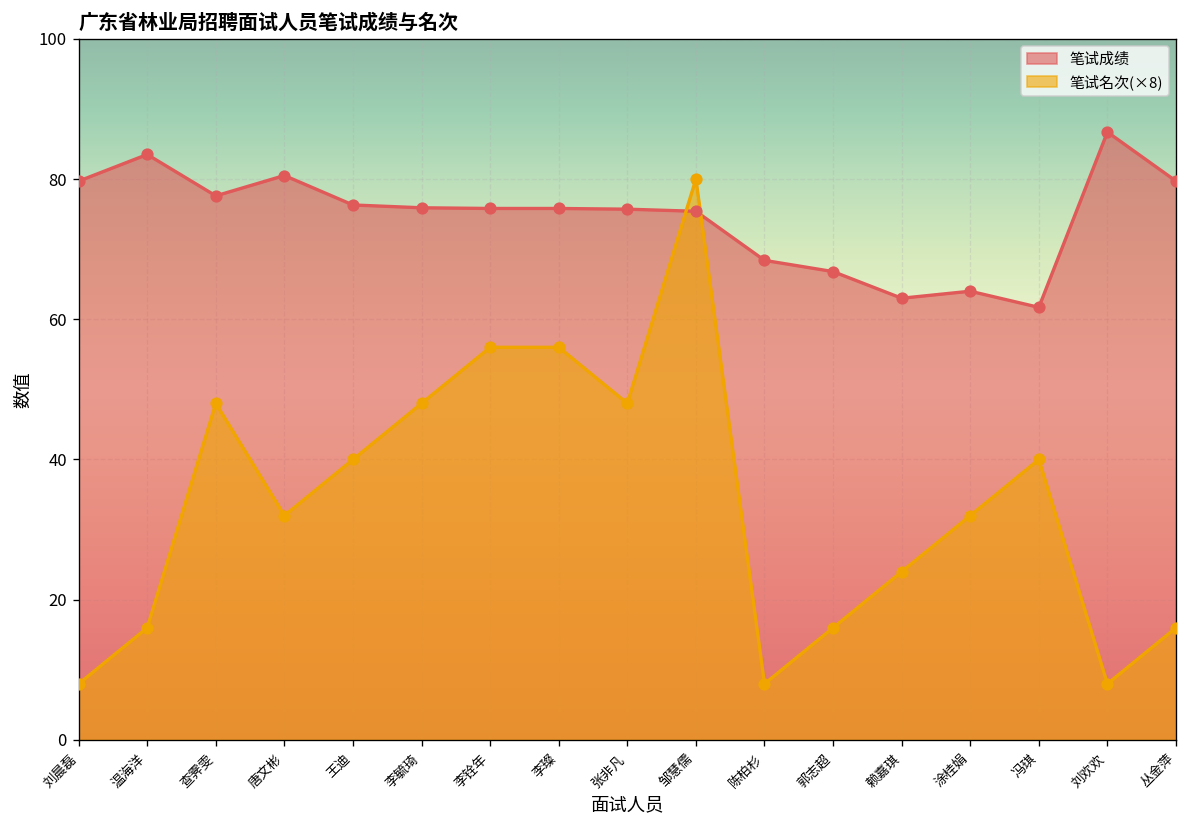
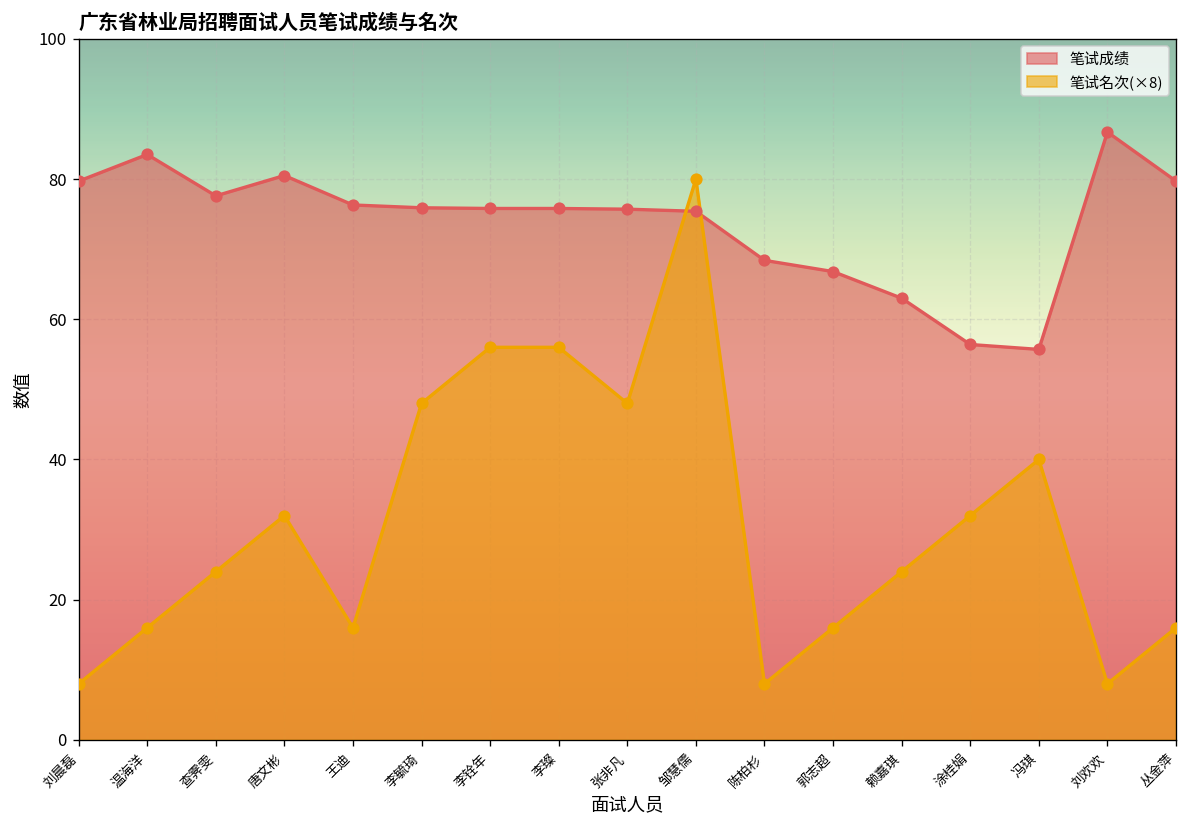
笔试名次(×8), 查霁雯: 48 -> 24
笔试名次(×8), 王迪: 40 -> 16
笔试成绩, 涂桂娟: 64 -> 56
笔试成绩, 冯琪: 62 -> 56
